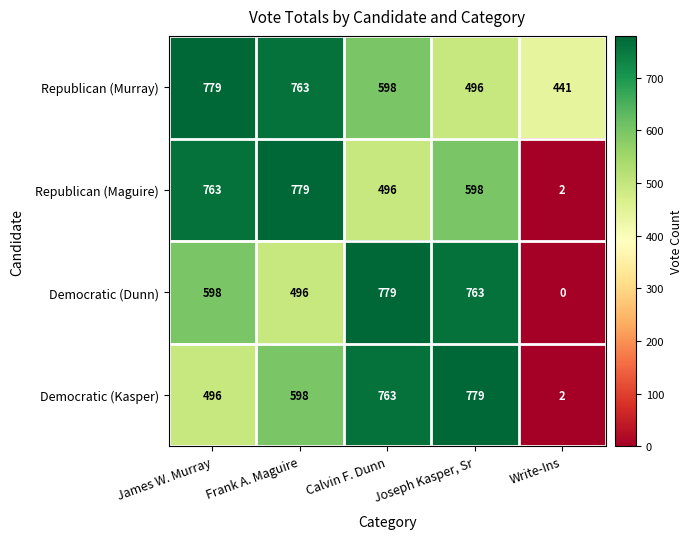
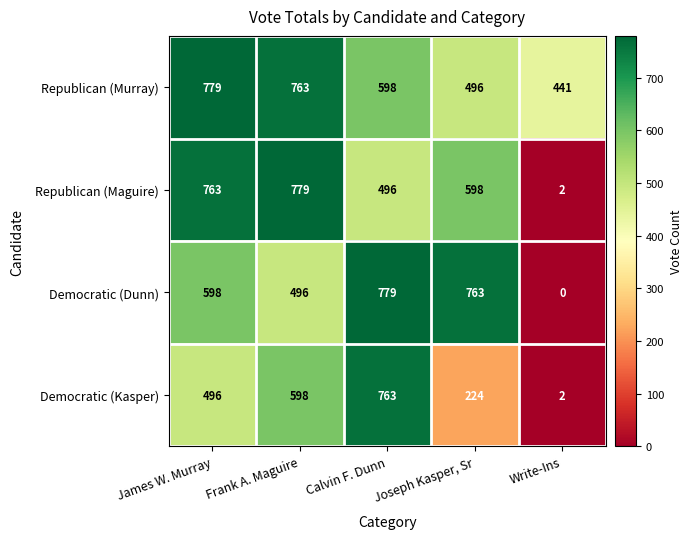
Democratic (Kasper), Joseph Kasper, Sr: 779 -> 224
